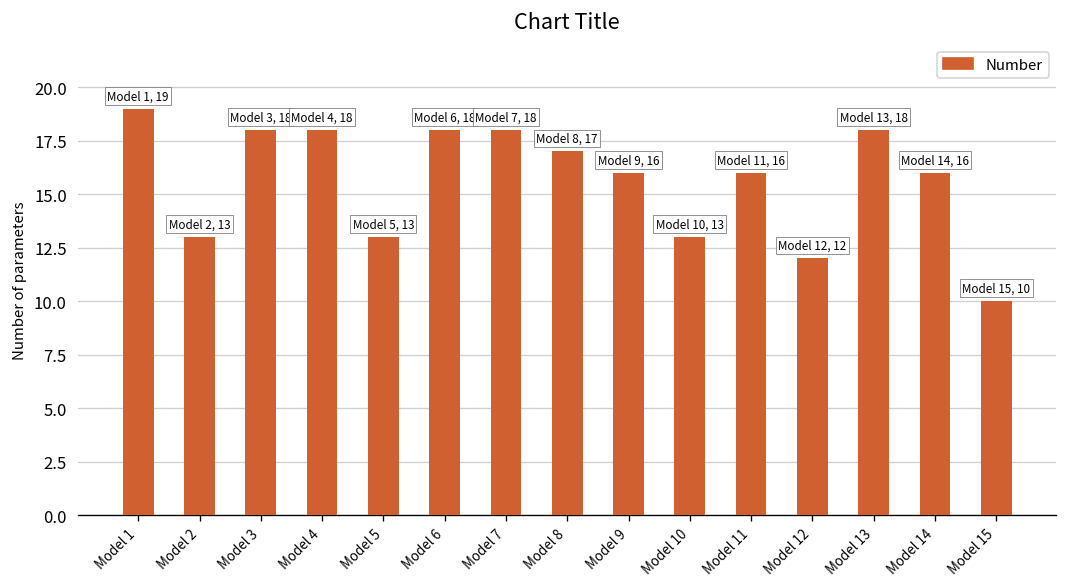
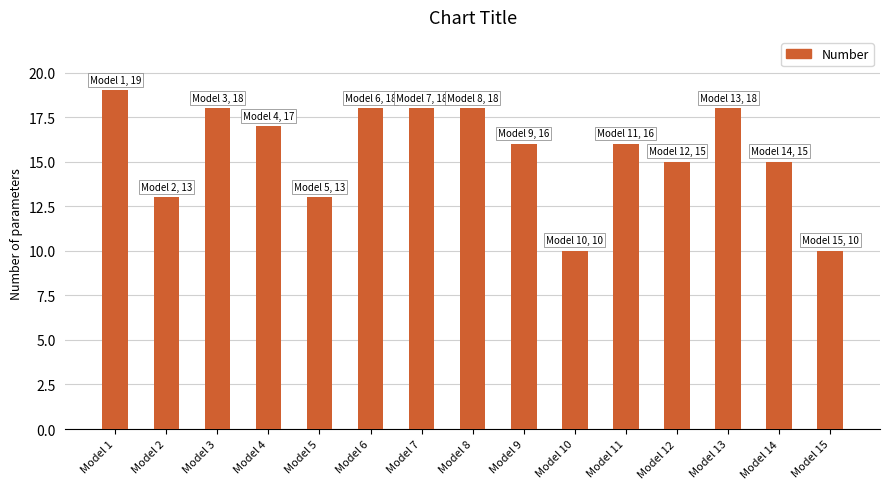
Model 4: 18 -> 17
Model 8: 17 -> 18
Model 10: 13 -> 10
Model 12: 12 -> 15
Model 14: 16 -> 15
